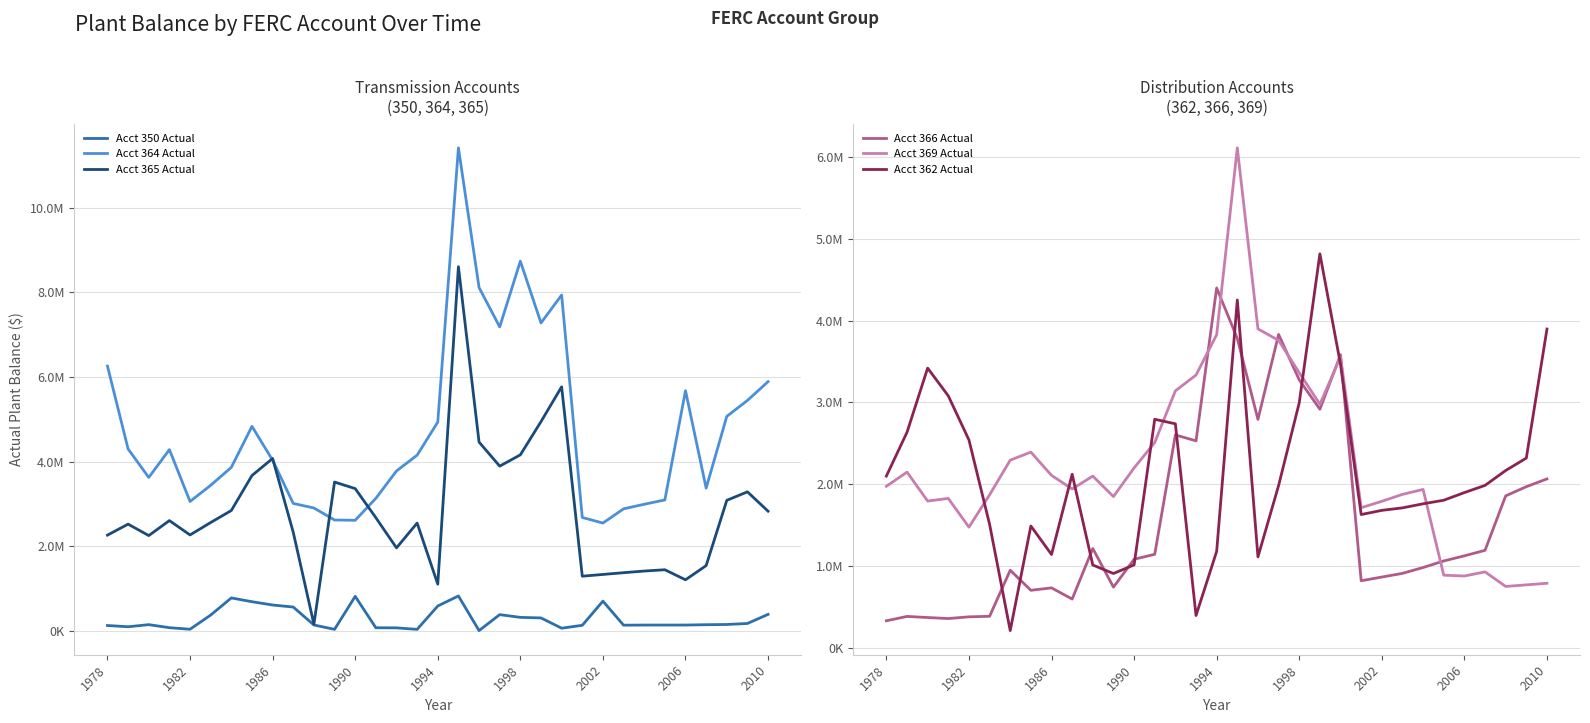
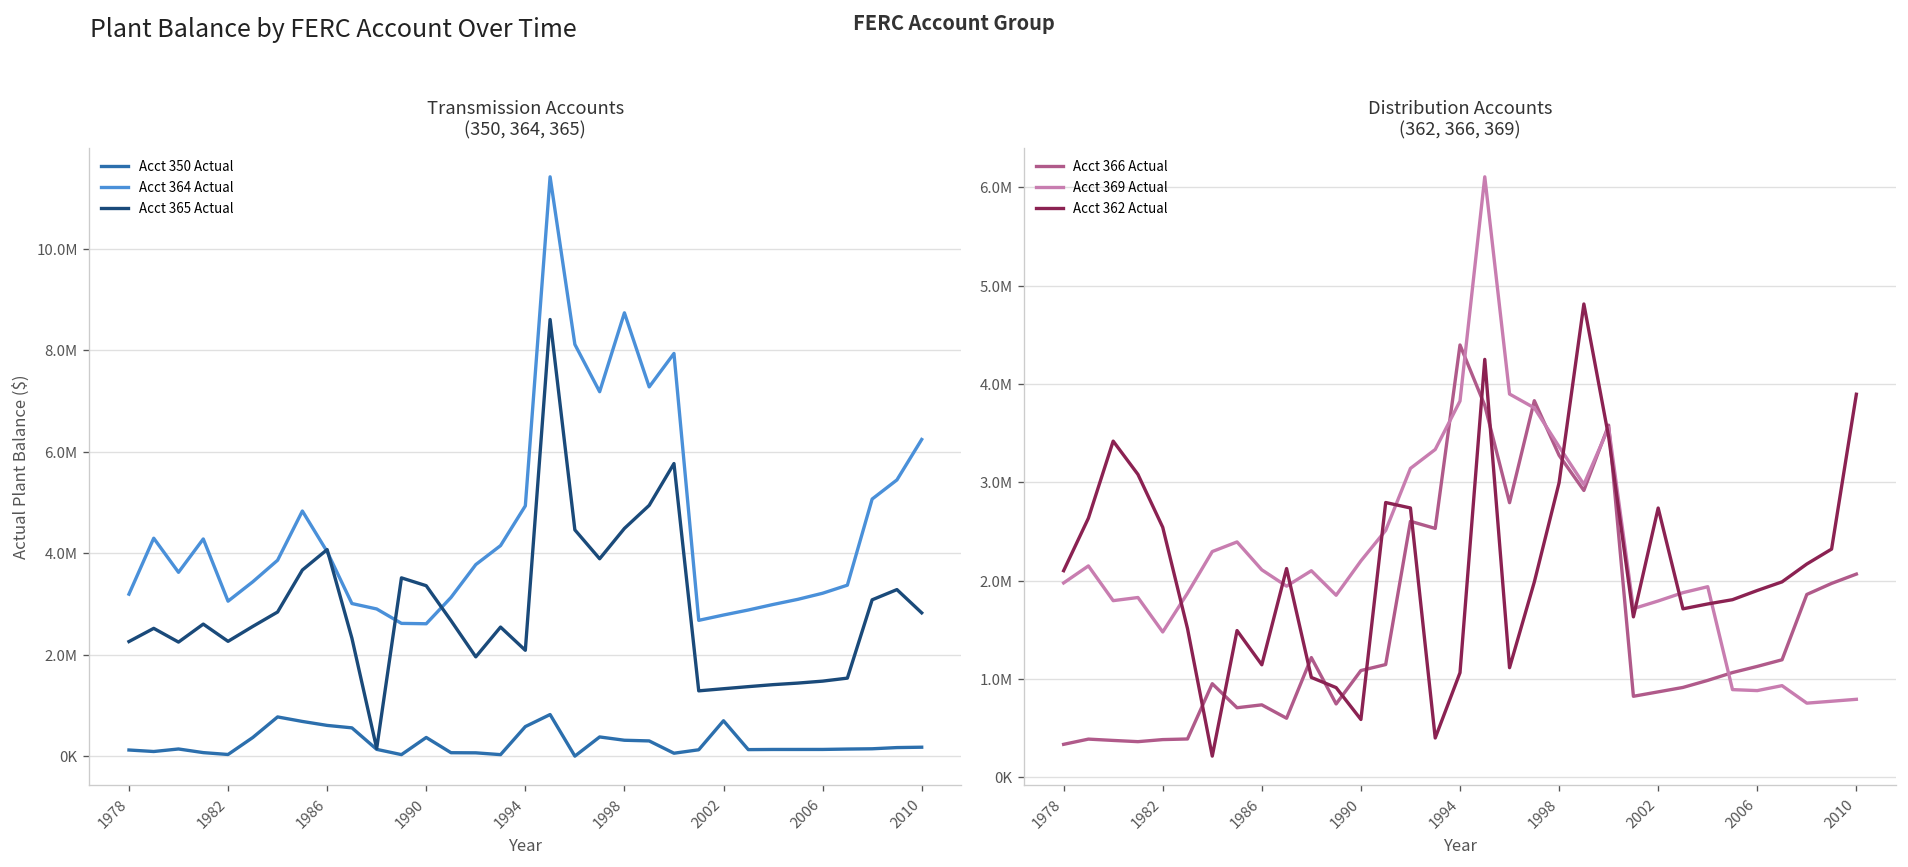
Transmission Accounts (350, 364, 365), Acct 364 Actual, 1978: 6300000 -> 3200000
Transmission Accounts (350, 364, 365), Acct 350 Actual, 1990: 800000 -> 400000
Transmission Accounts (350, 364, 365), Acct 365 Actual, 1994: 1100000 -> 2100000
Transmission Accounts (350, 364, 365), Acct 365 Actual, 1998: 4200000 -> 4500000
Transmission Accounts (350, 364, 365), Acct 364 Actual, 2002: 2500000 -> 2800000
Transmission Accounts (350, 364, 365), Acct 364 Actual, 2006: 5700000 -> 3200000
Transmission Accounts (350, 364, 365), Acct 365 Actual, 2006: 1200000 -> 1500000
Transmission Accounts (350, 364, 365), Acct 350 Actual, 2010: 400000 -> 200000
Transmission Accounts (350, 364, 365), Acct 364 Actual, 2010: 5900000 -> 6200000
Distribution Accounts (362, 366, 369), Acct 362 Actual, 1990: 1000000 -> 600000
Distribution Accounts (362, 366, 369), Acct 362 Actual, 1994: 1200000 -> 1100000
Distribution Accounts (362, 366, 369), Acct 362 Actual, 2002: 1700000 -> 2700000
